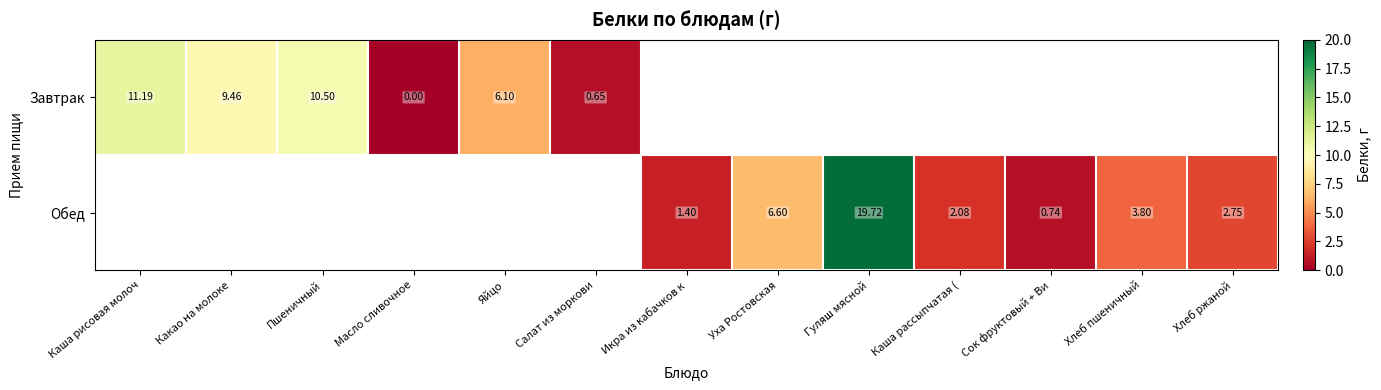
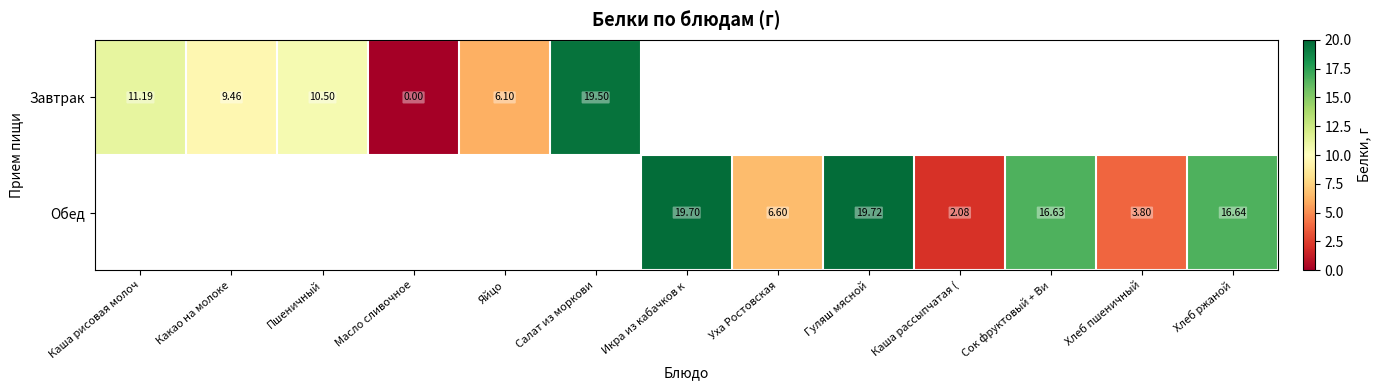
Завтрак, Салат из моркови: 0.65 -> 19.50
Обед, Икра из кабачков к: 1.40 -> 19.70
Обед, Сок фруктовый + Ви: 0.74 -> 16.63
Обед, Хлеб ржаной: 2.75 -> 16.64
